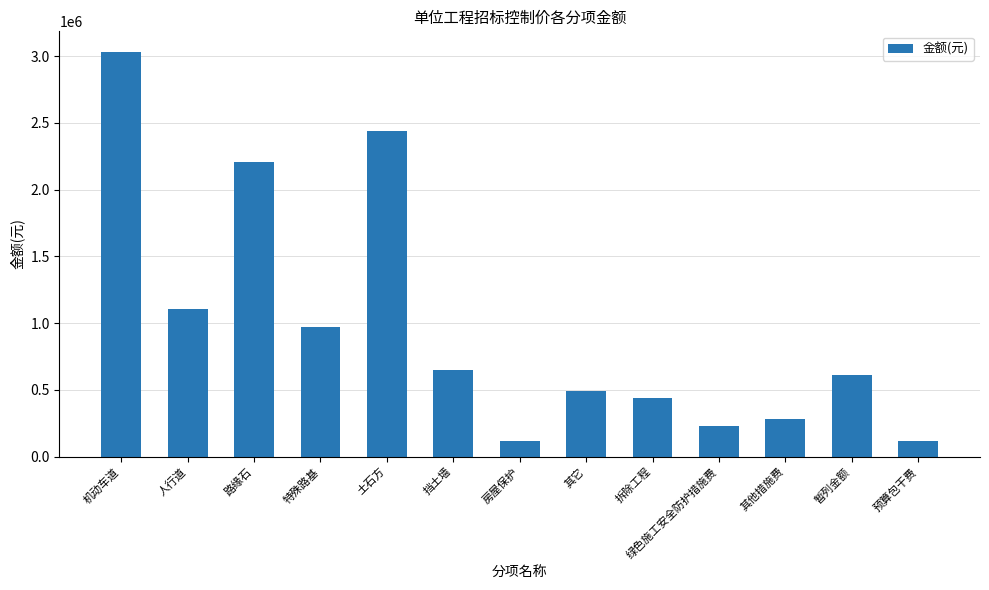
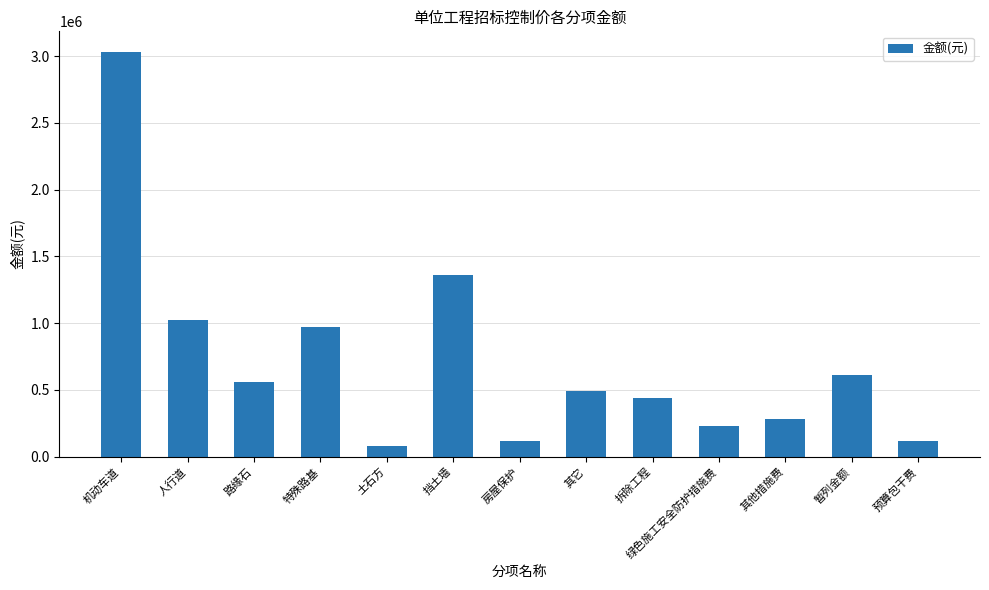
人行道: 1110000 -> 1020000
路缘石: 2210000 -> 560000
土石方: 2440000 -> 80000
挡土墙: 650000 -> 1360000
